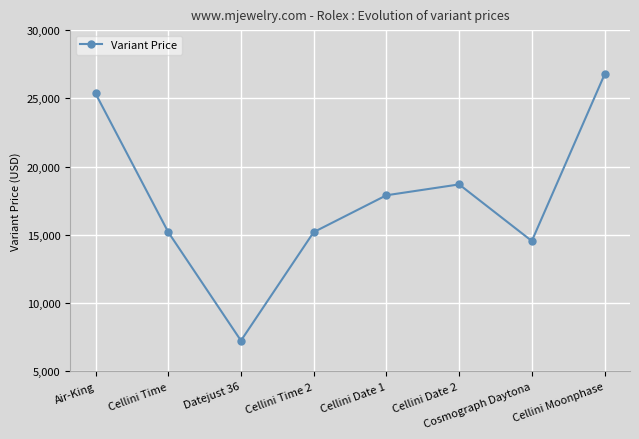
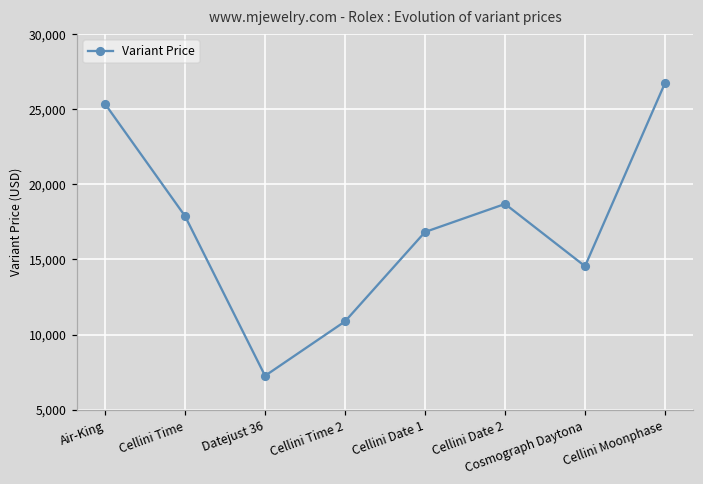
Cellini Time: 15,200 -> 17,900
Cellini Time 2: 15,200 -> 10,900
Cellini Date 1: 17,900 -> 16,800
